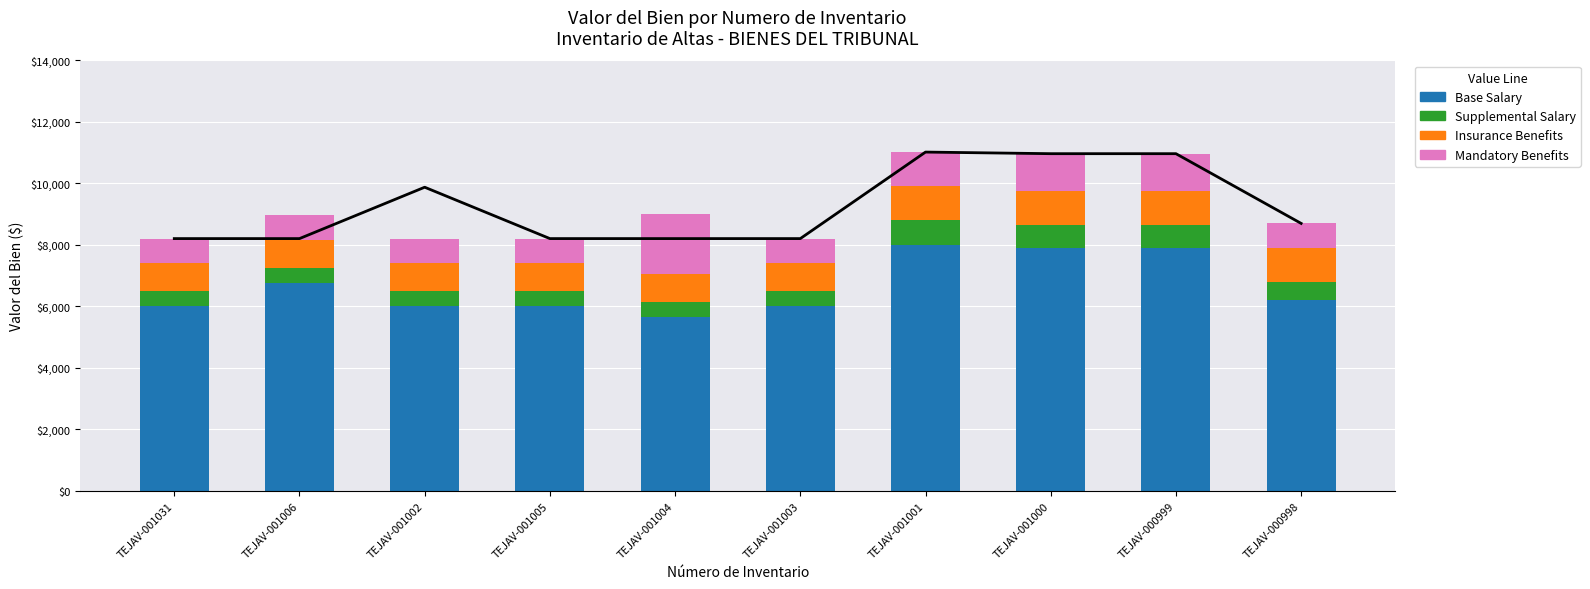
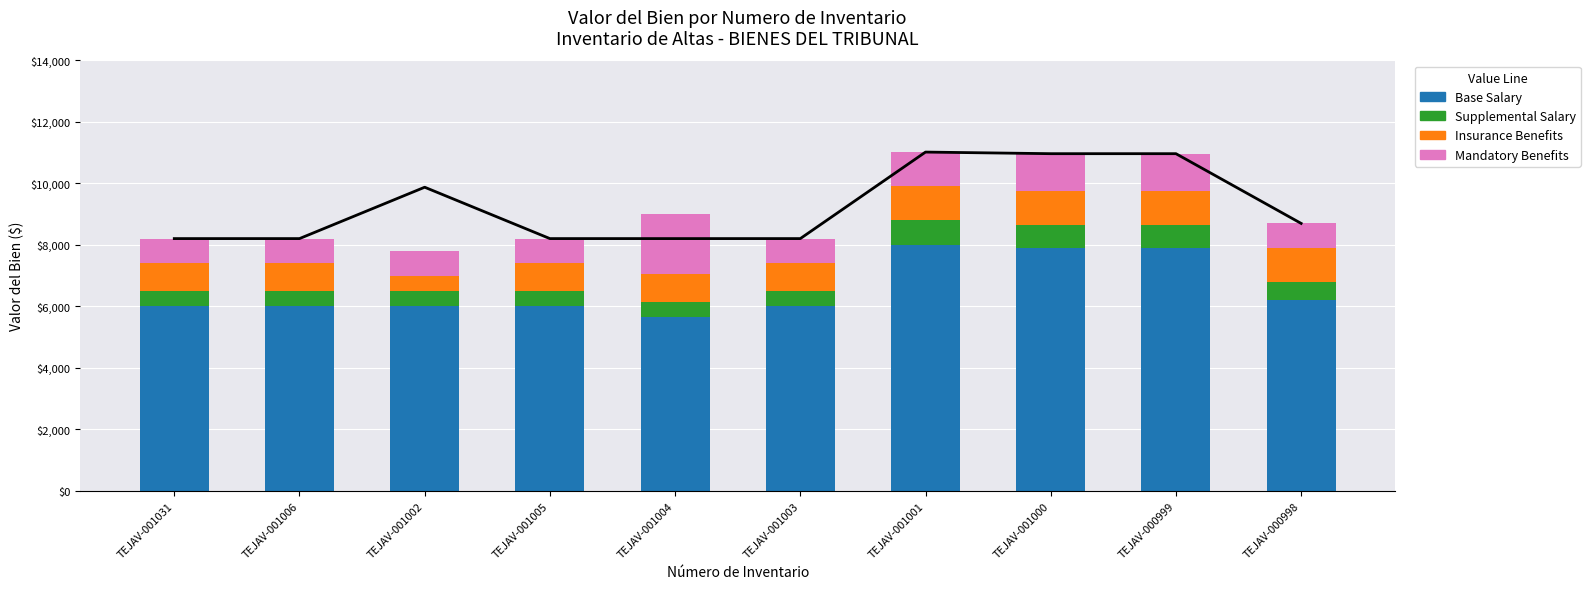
Base Salary, TEJAV-001006: $6,800 -> $6,000
Insurance Benefits, TEJAV-001002: $900 -> $500
